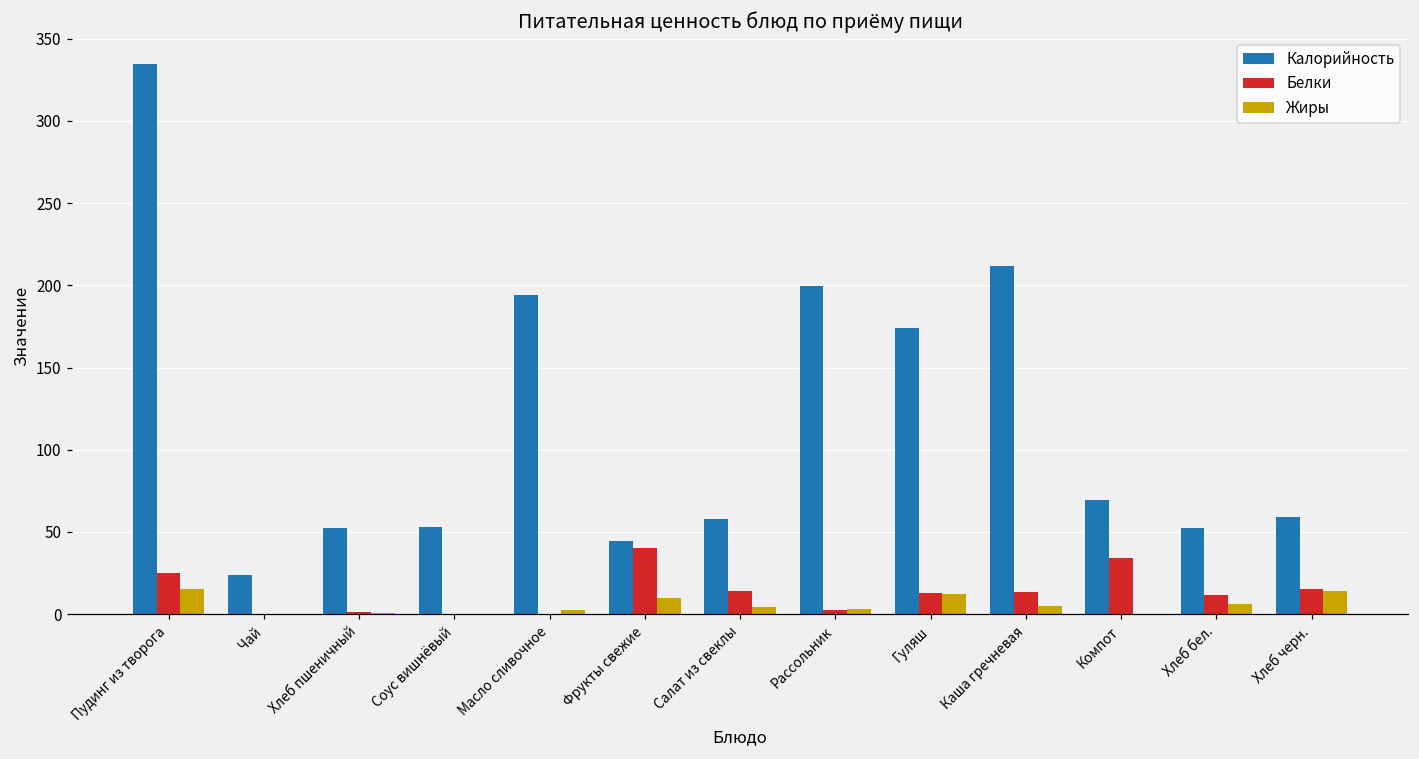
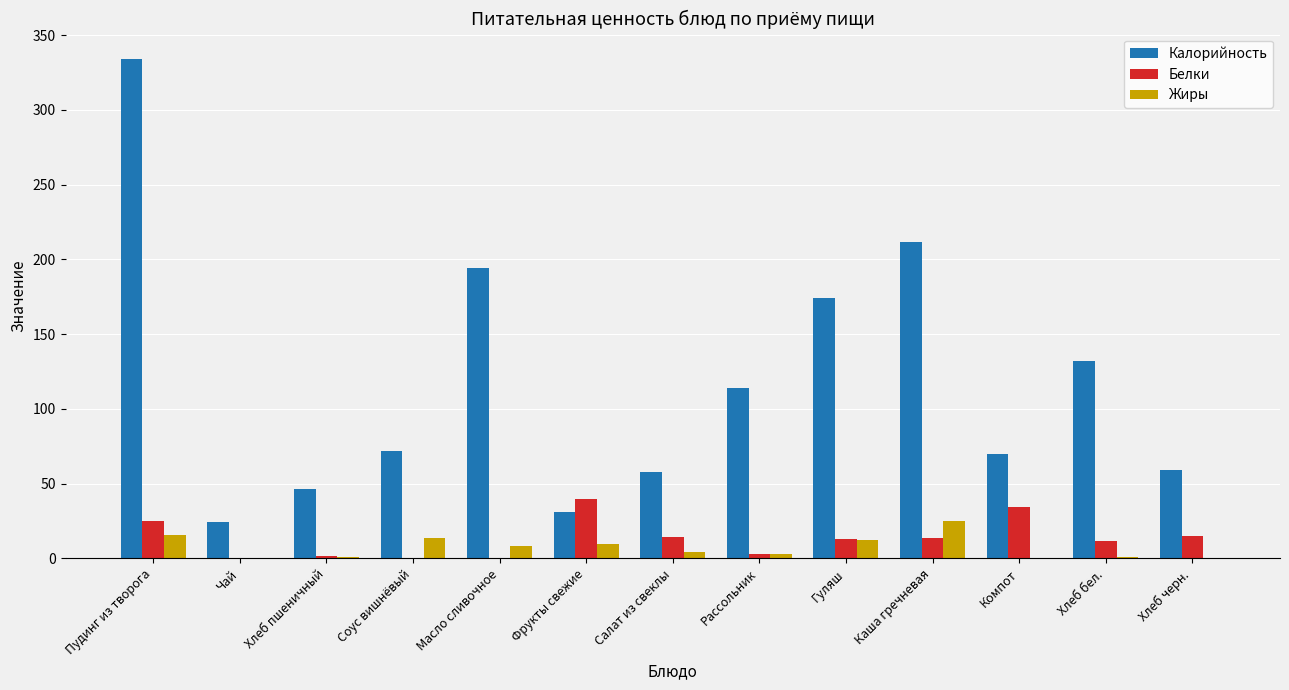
Калорийность, Хлеб пшеничный: 52 -> 47
Калорийность, Соус вишнёвый: 53 -> 72
Жиры, Соус вишнёвый: 0 -> 14
Жиры, Масло сливочное: 3 -> 8
Калорийность, Фрукты свежие: 44 -> 31
Калорийность, Рассольник: 200 -> 114
Жиры, Каша гречневая: 5 -> 25
Калорийность, Хлеб бел.: 52 -> 132
Жиры, Хлеб бел.: 6 -> 1
Жиры, Хлеб черн.: 14 -> 0
